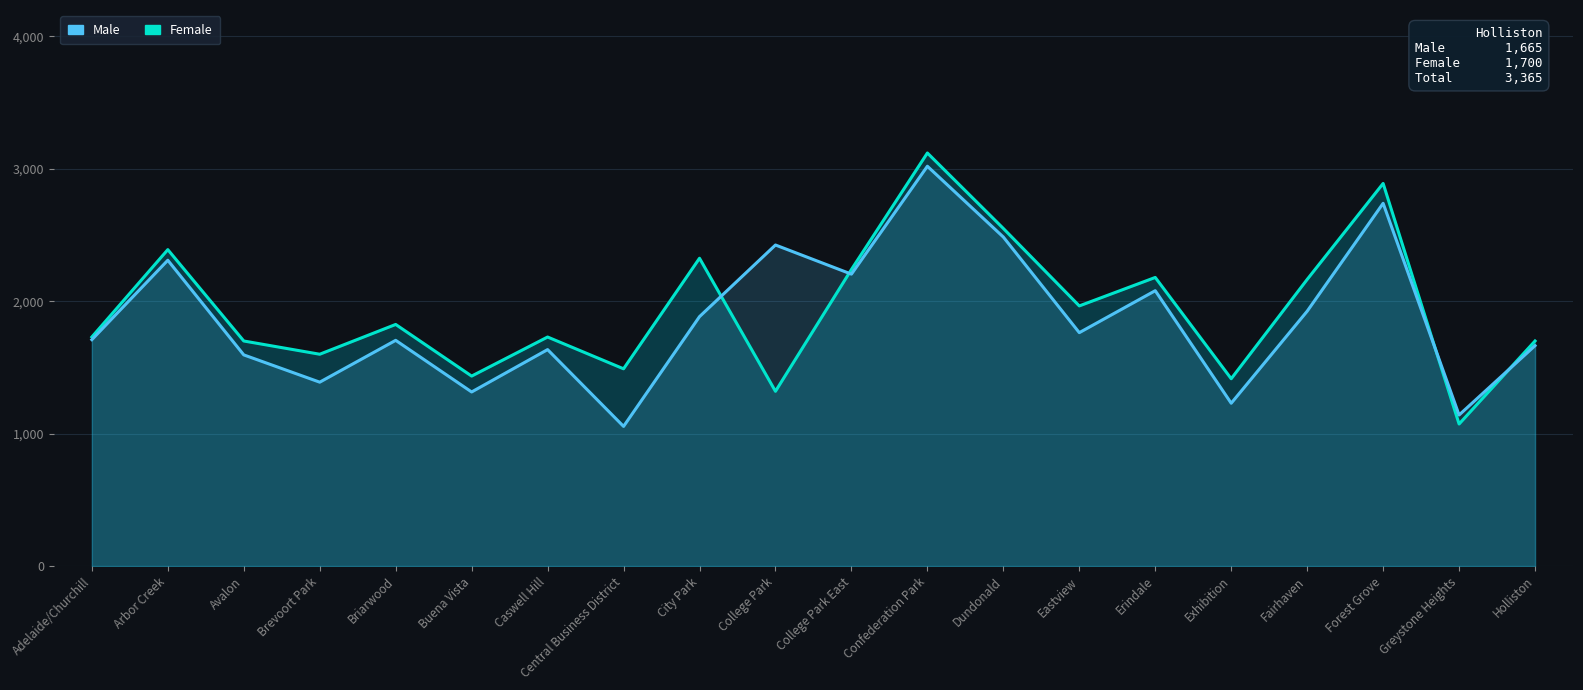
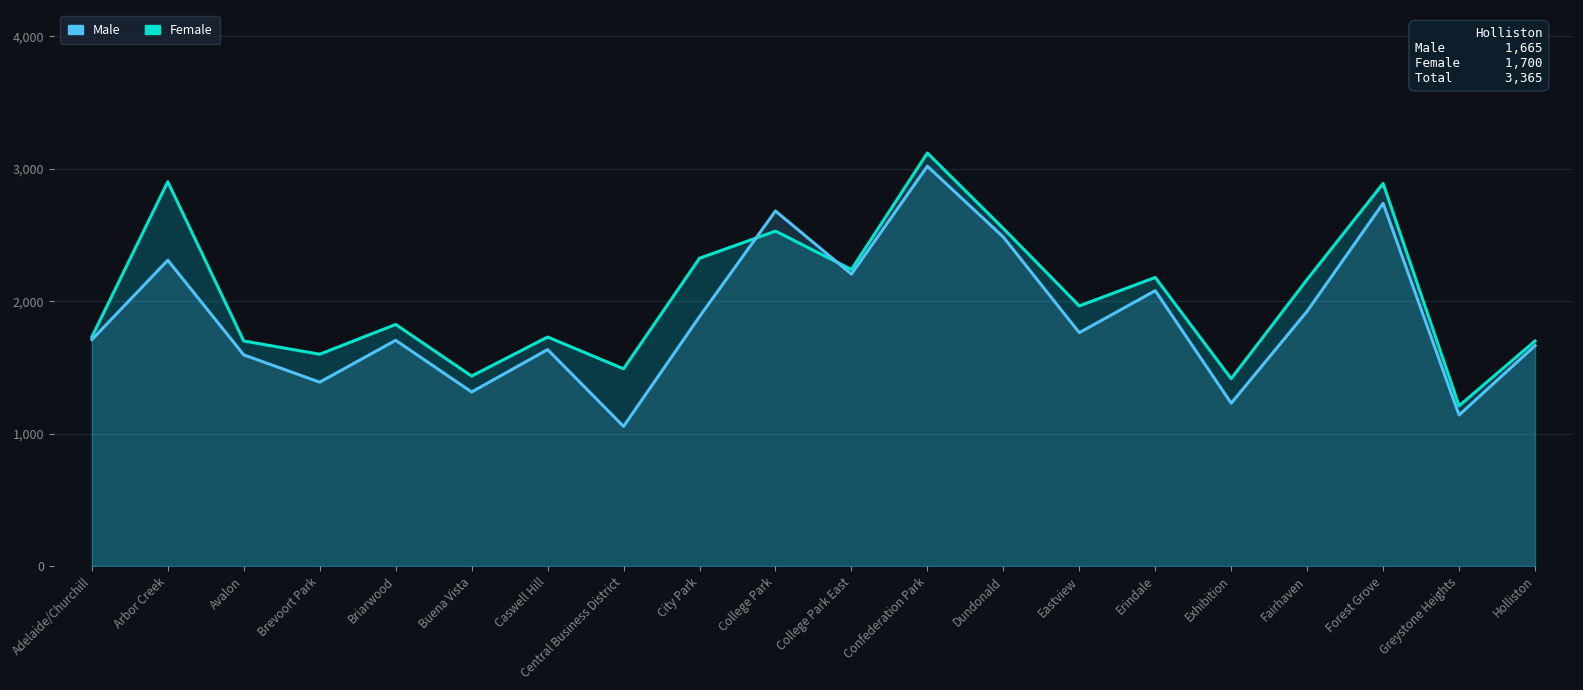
Female, Arbor Creek: 2,390 -> 2,900
Female, College Park: 1,320 -> 2,530
Male, College Park: 2,430 -> 2,680
Female, Greystone Heights: 1,070 -> 1,210
